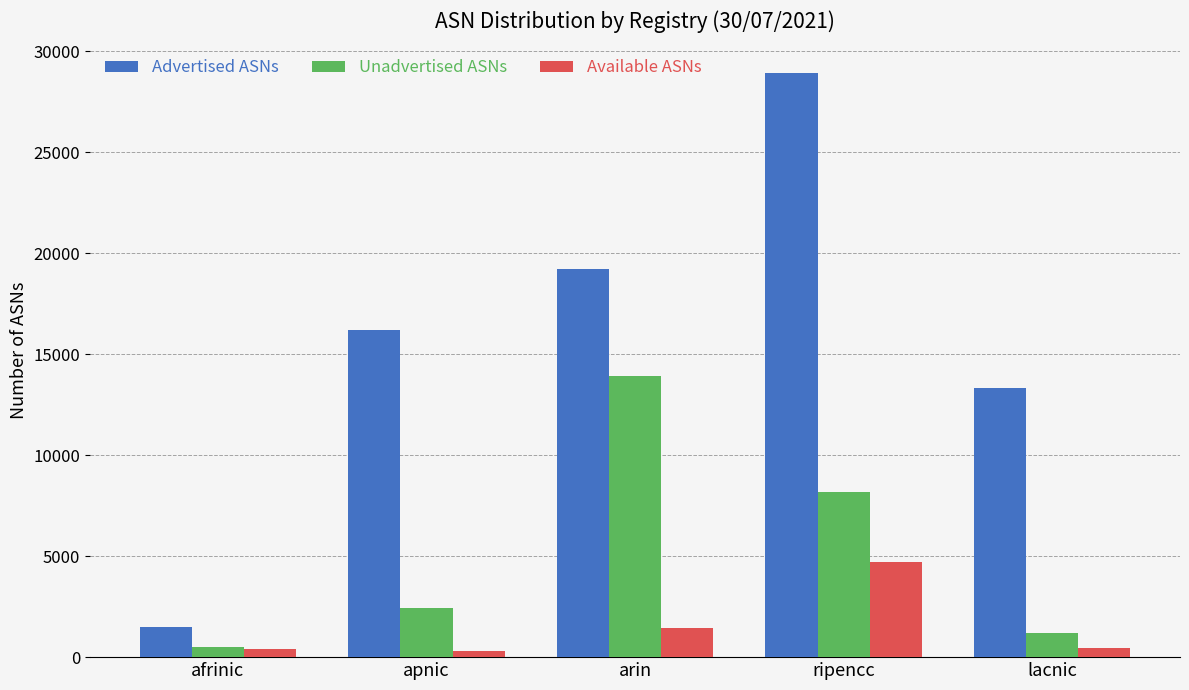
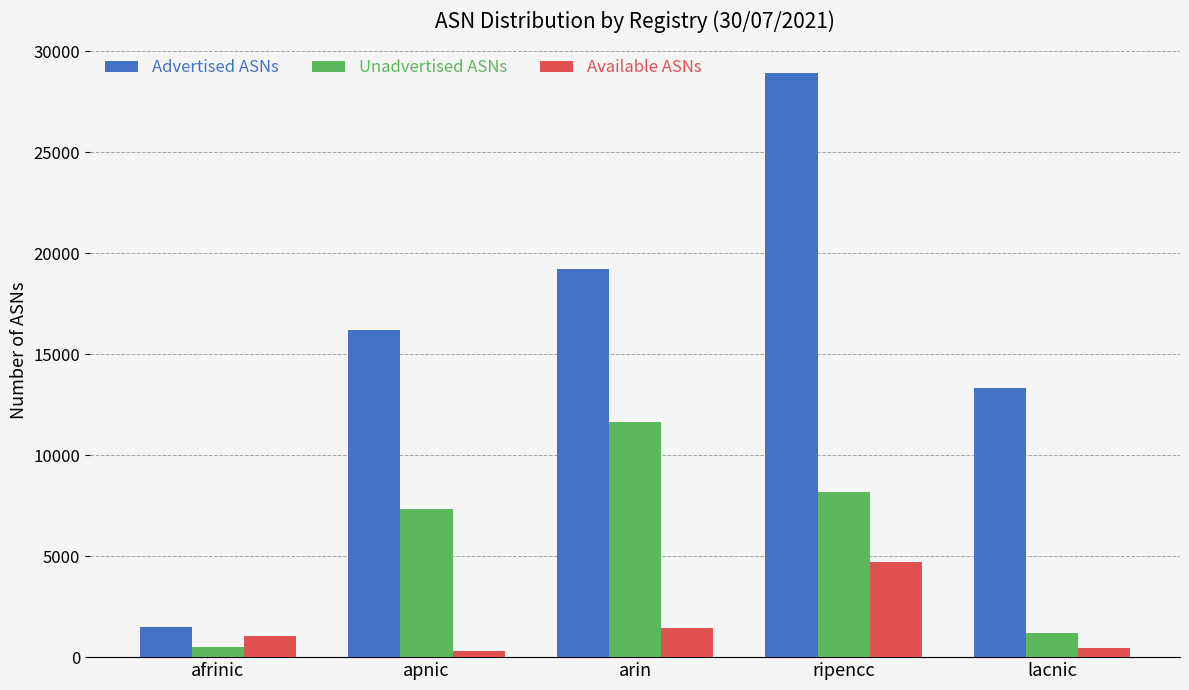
Available ASNs, afrinic: 400 -> 1000
Unadvertised ASNs, apnic: 2500 -> 7300
Unadvertised ASNs, arin: 13900 -> 11600
